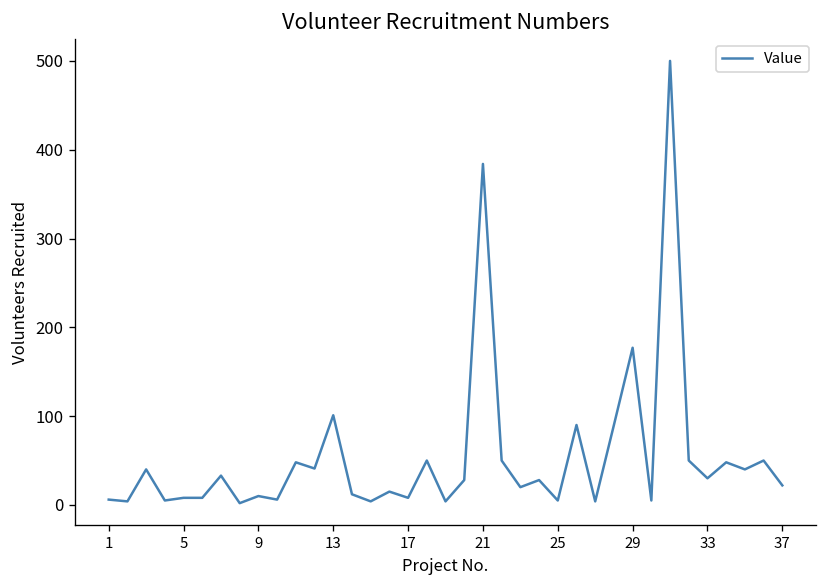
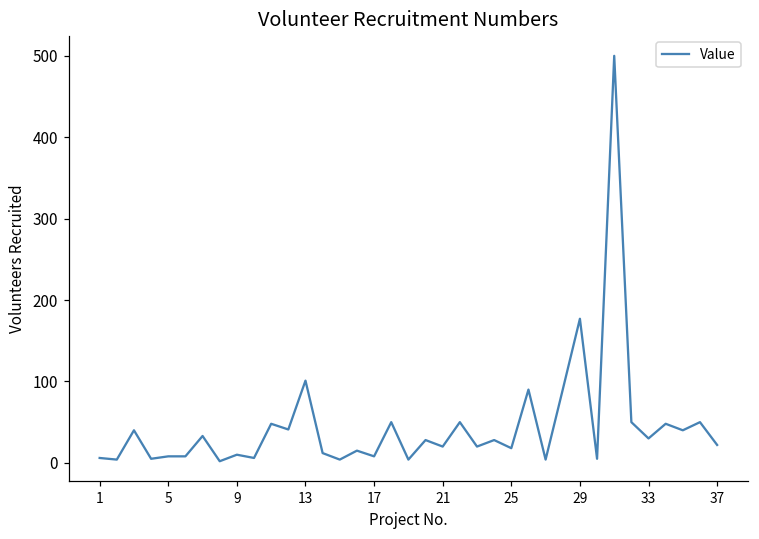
21: 380 -> 20
25: 10 -> 20
